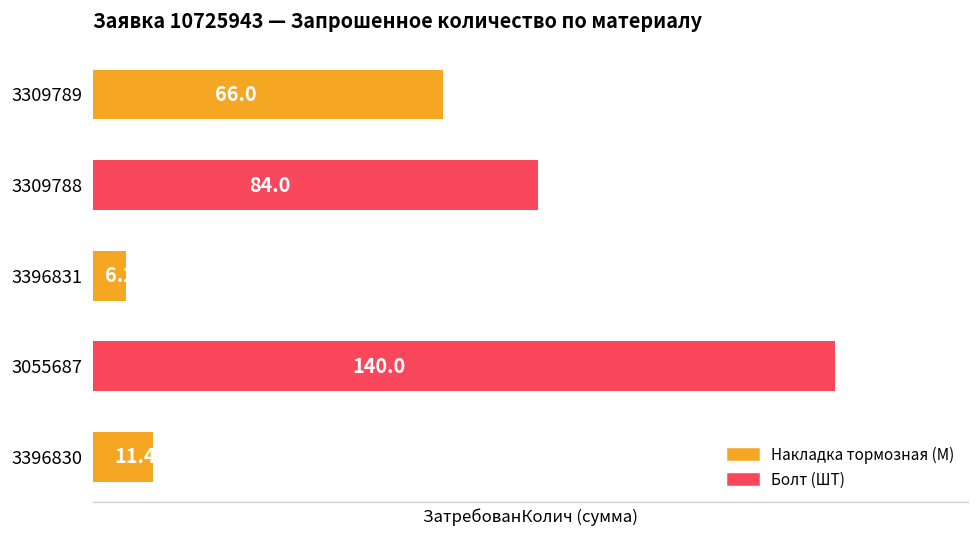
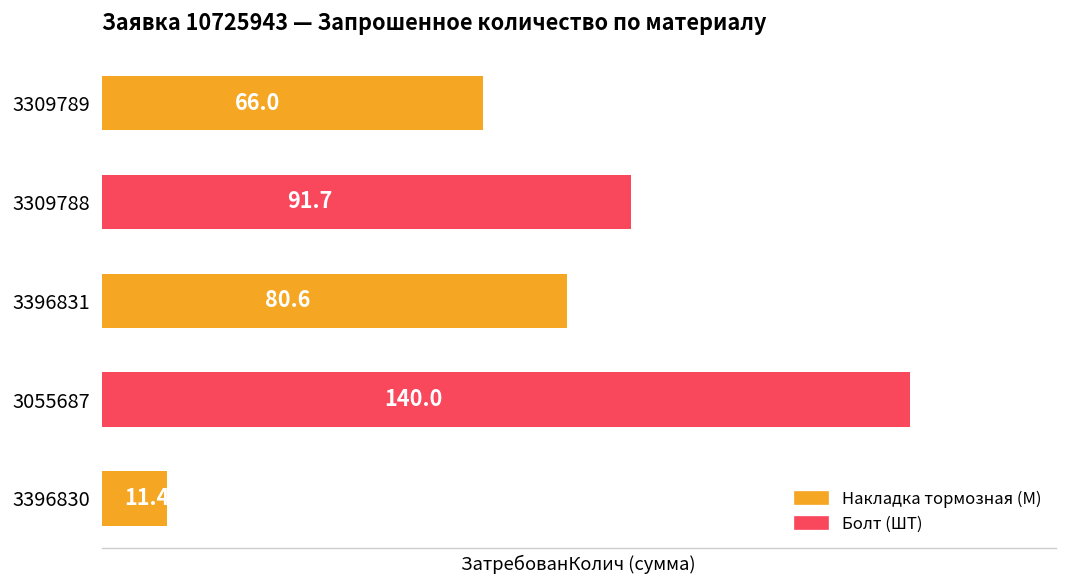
3309788: 84.0 -> 91.7
3396831: 6.2 -> 80.6
